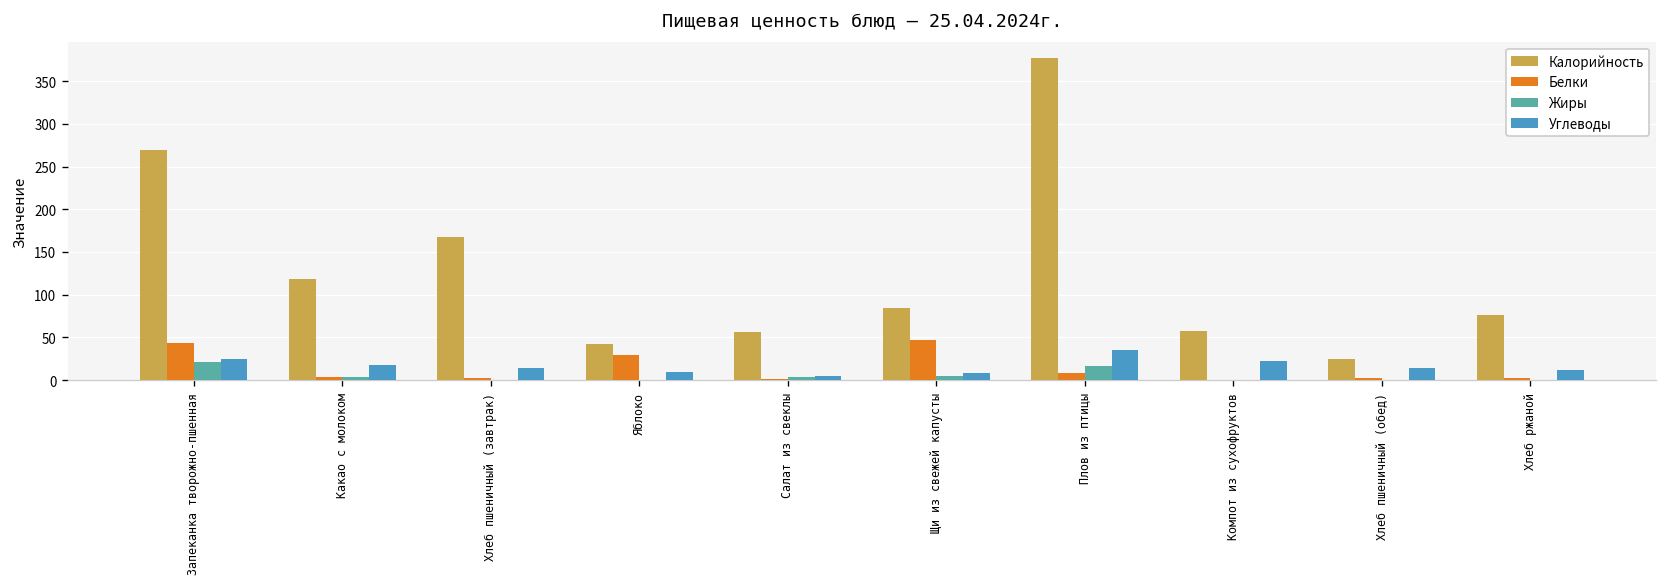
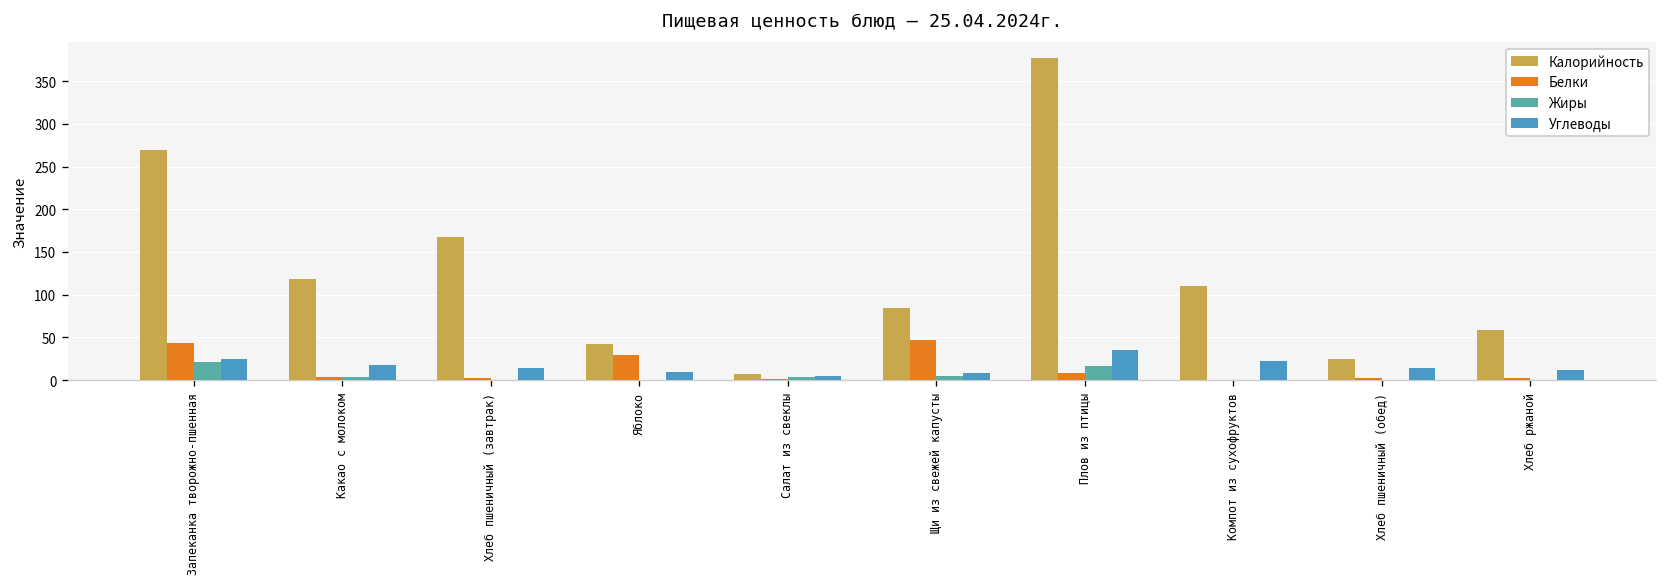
Калорийность, Салат из свеклы: 60 -> 10
Калорийность, Компот из сухофруктов: 60 -> 110
Калорийность, Хлеб ржаной: 80 -> 60
